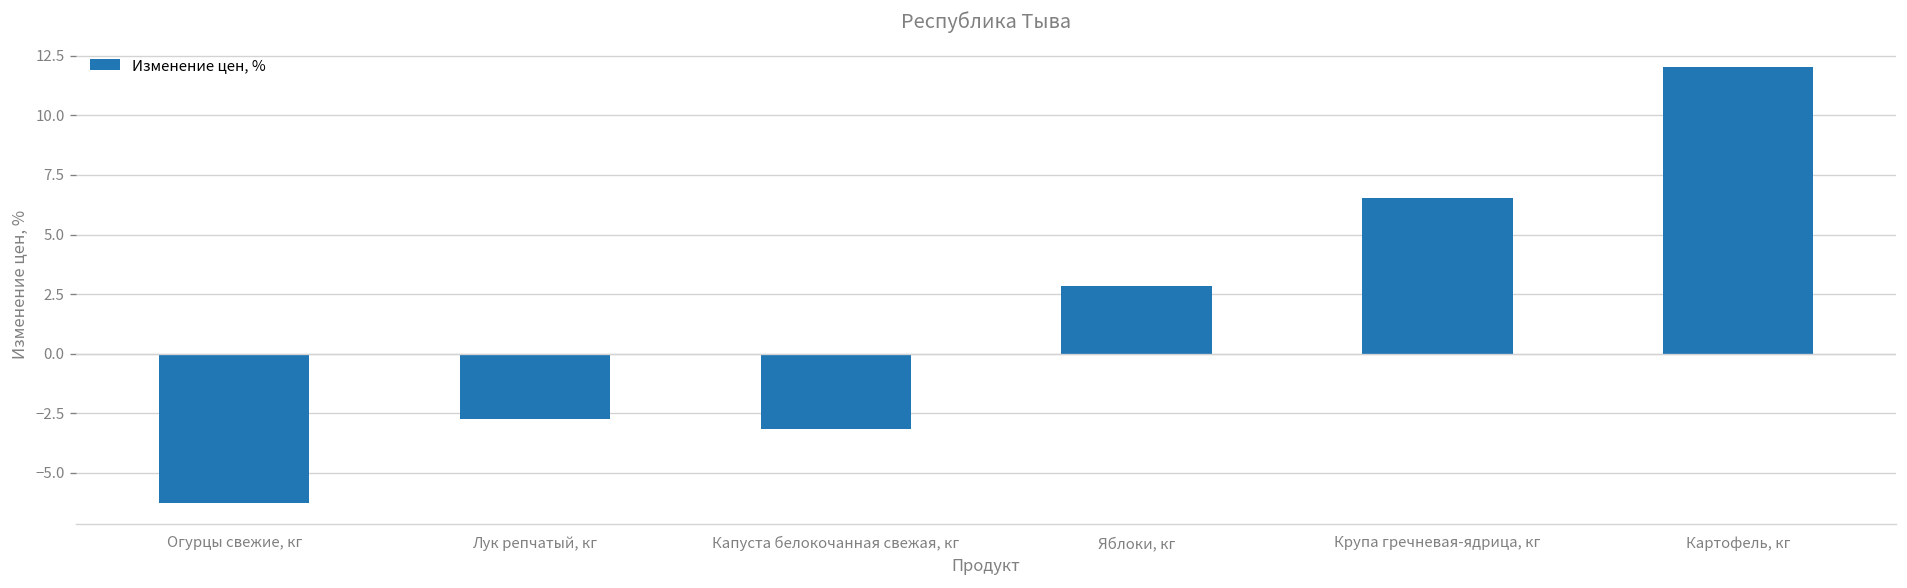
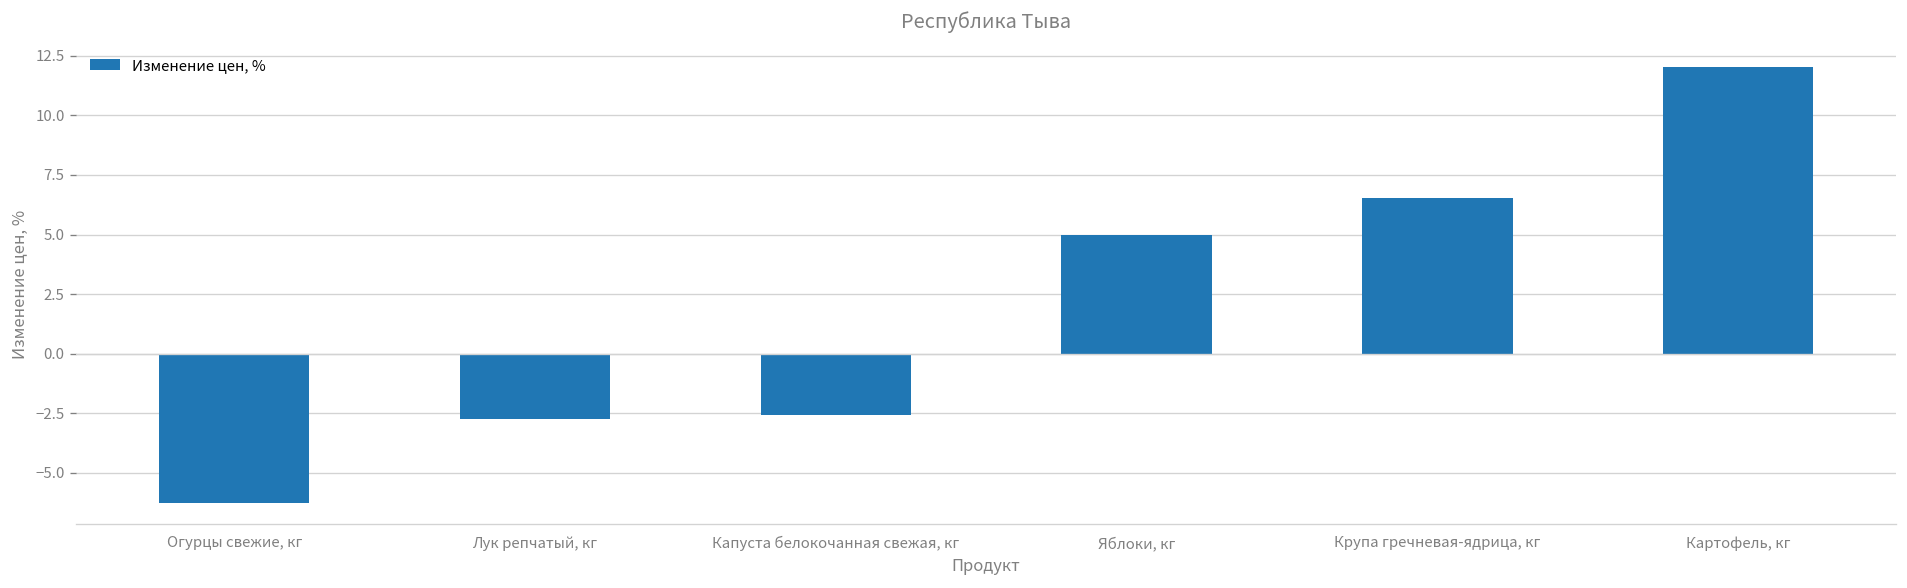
Капуста белокочанная свежая, кг: -3.2 -> -2.6
Яблоки, кг: 2.9 -> 5.0
